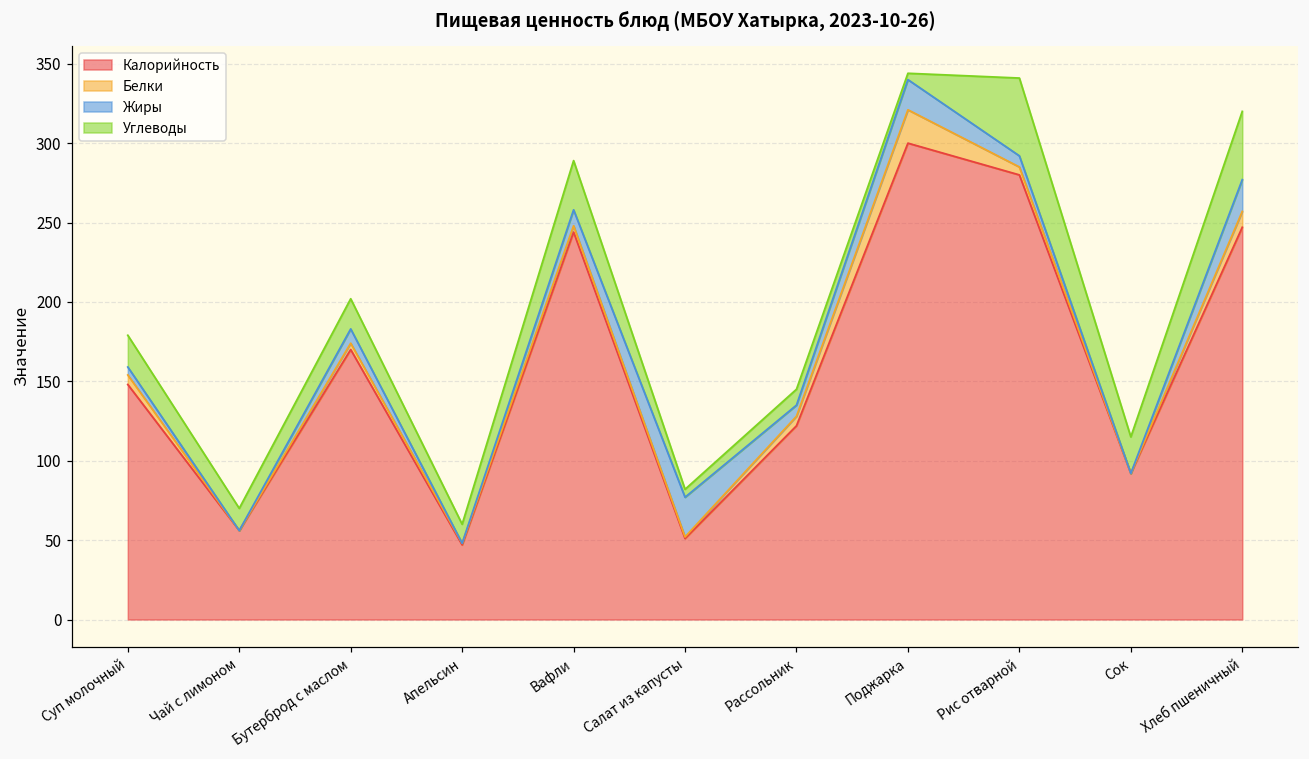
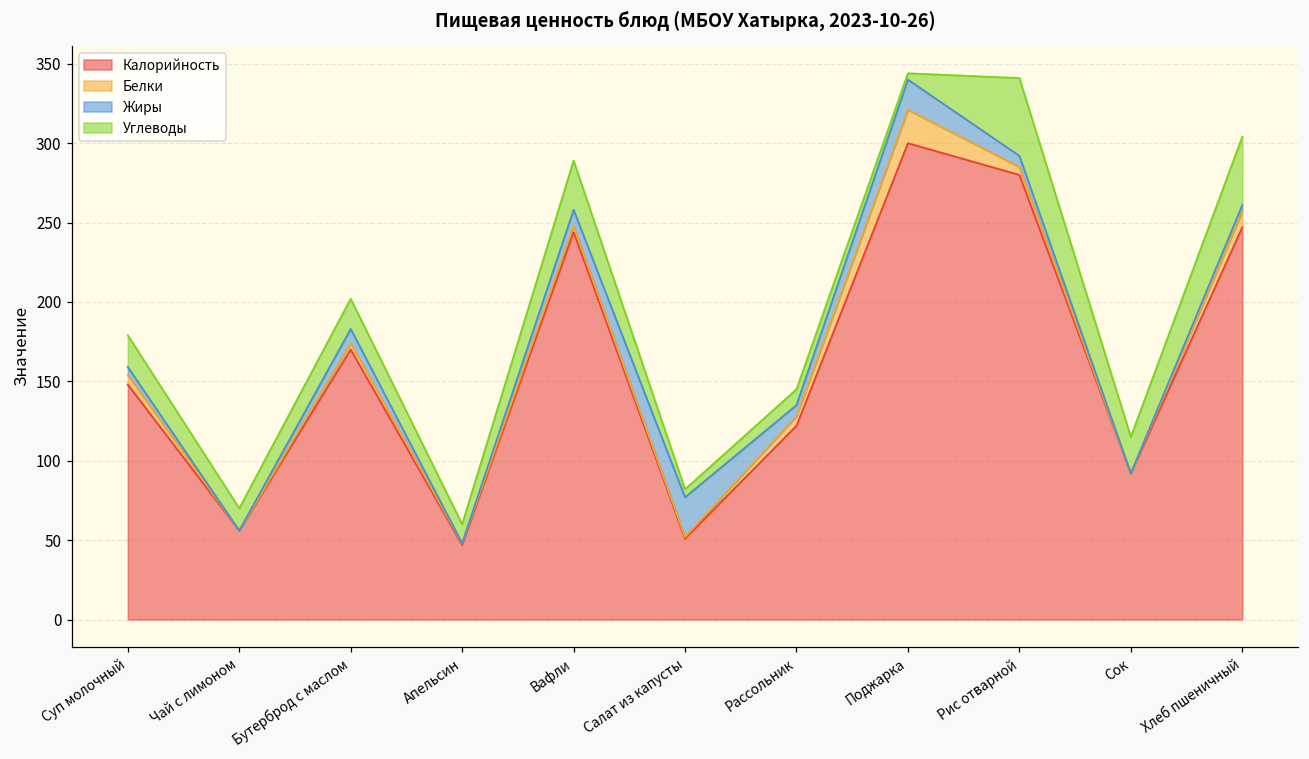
Жиры, Хлеб пшеничный: 20 -> 4
